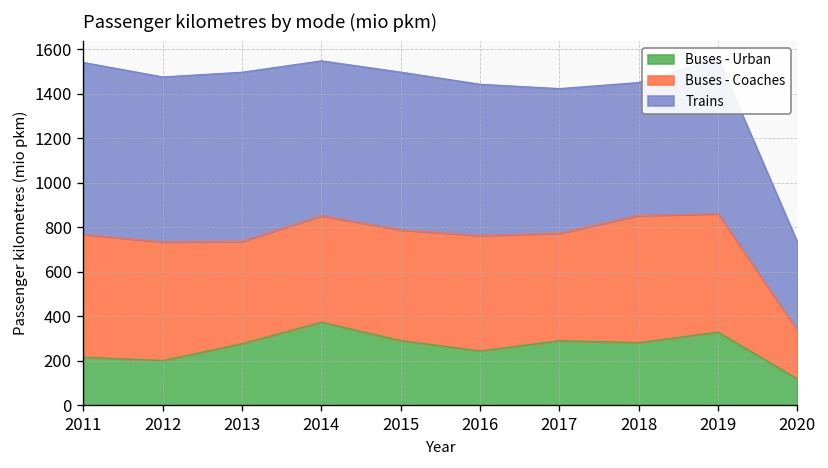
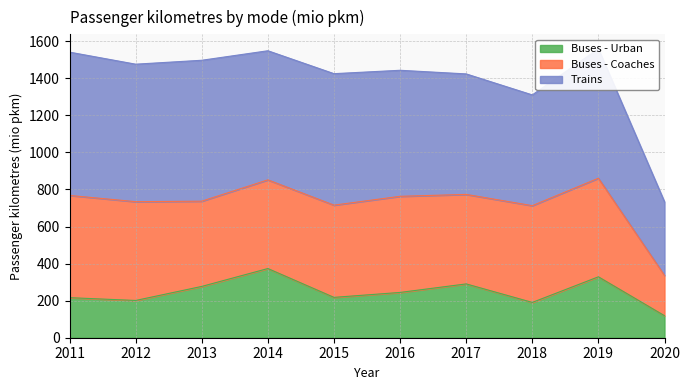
Buses - Urban, 2015: 290 -> 220
Buses - Urban, 2018: 280 -> 190
Buses - Coaches, 2018: 570 -> 520
